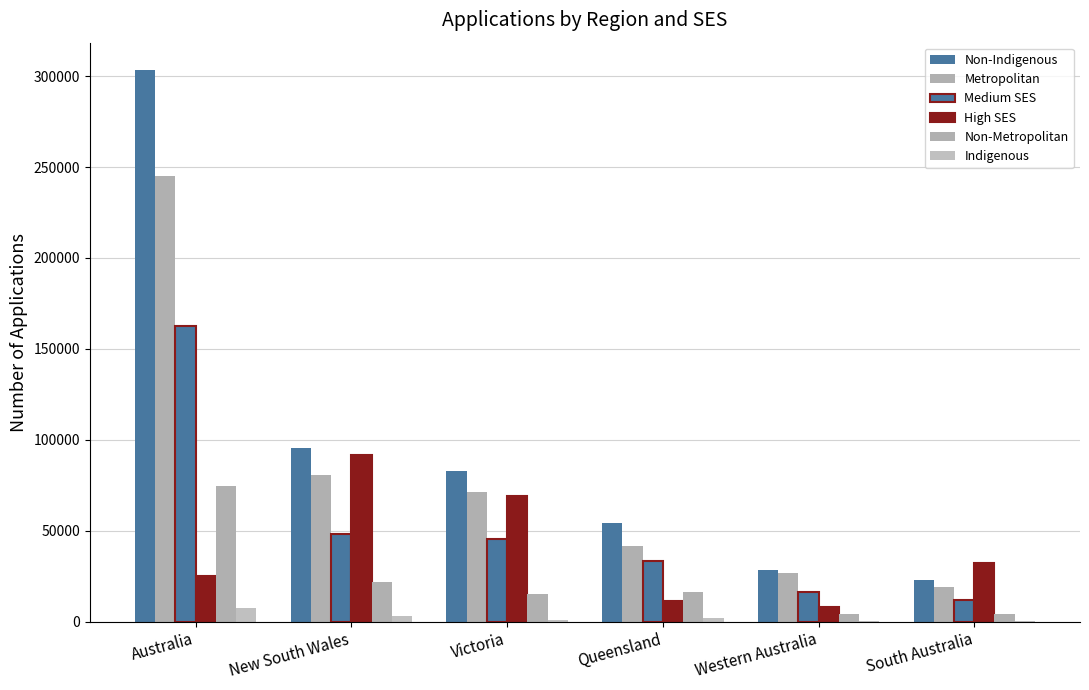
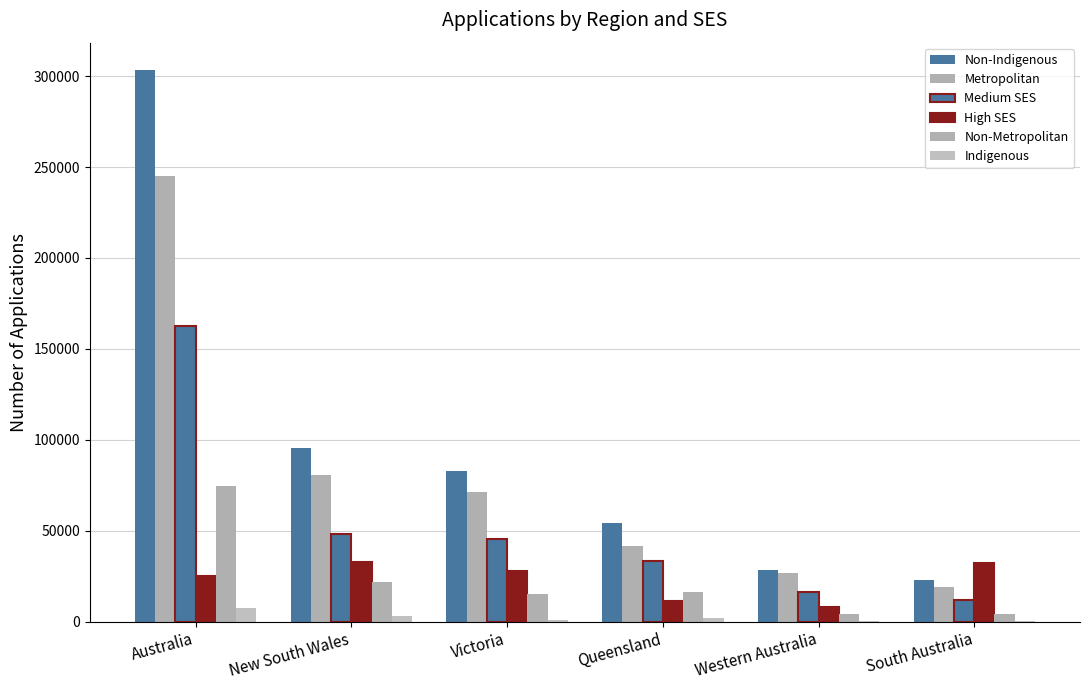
High SES, New South Wales: 92000 -> 33000
High SES, Victoria: 69000 -> 28000
